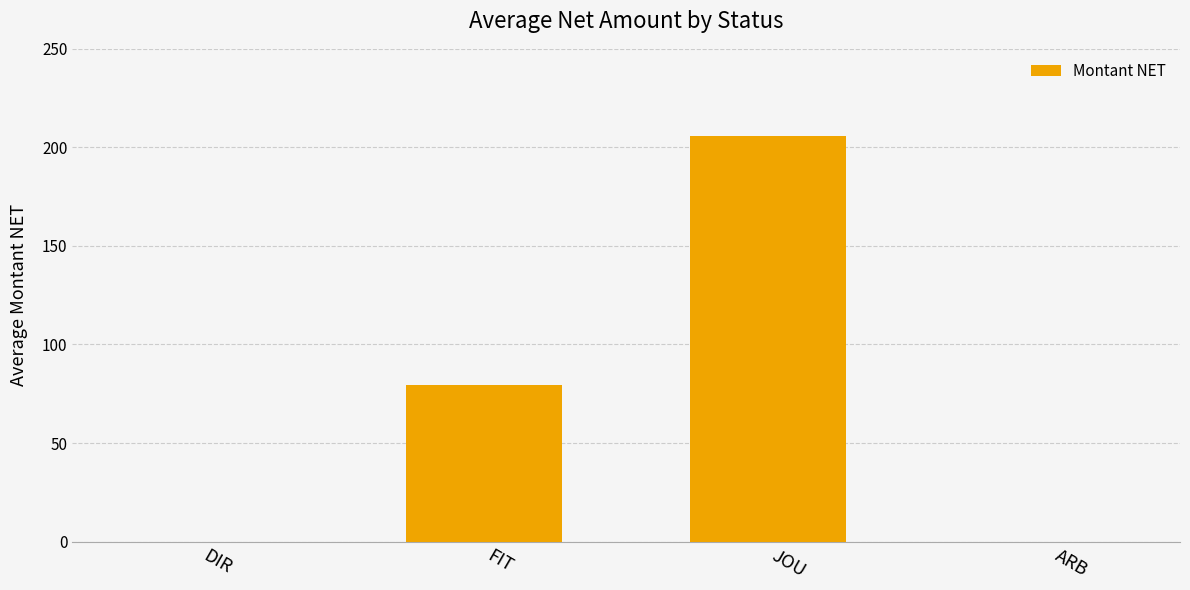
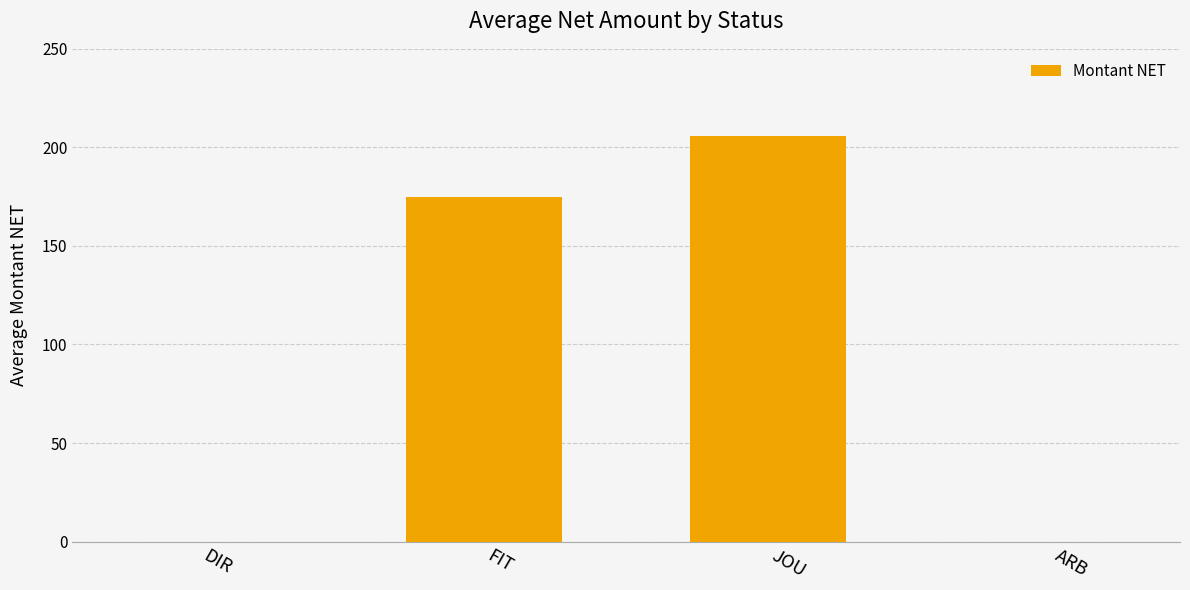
FIT: 80 -> 175
